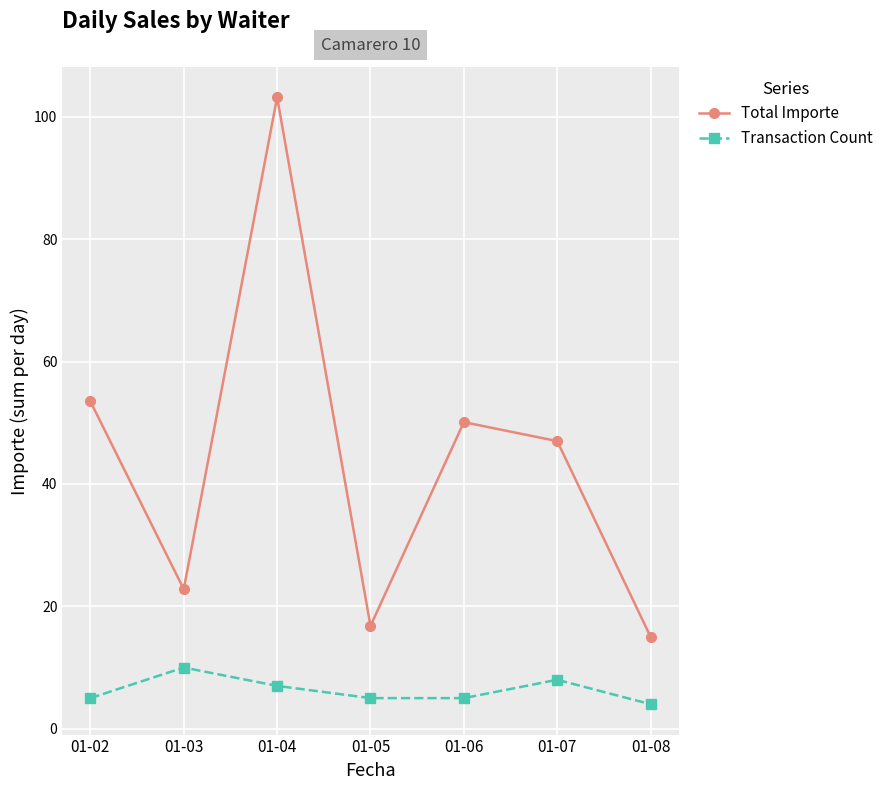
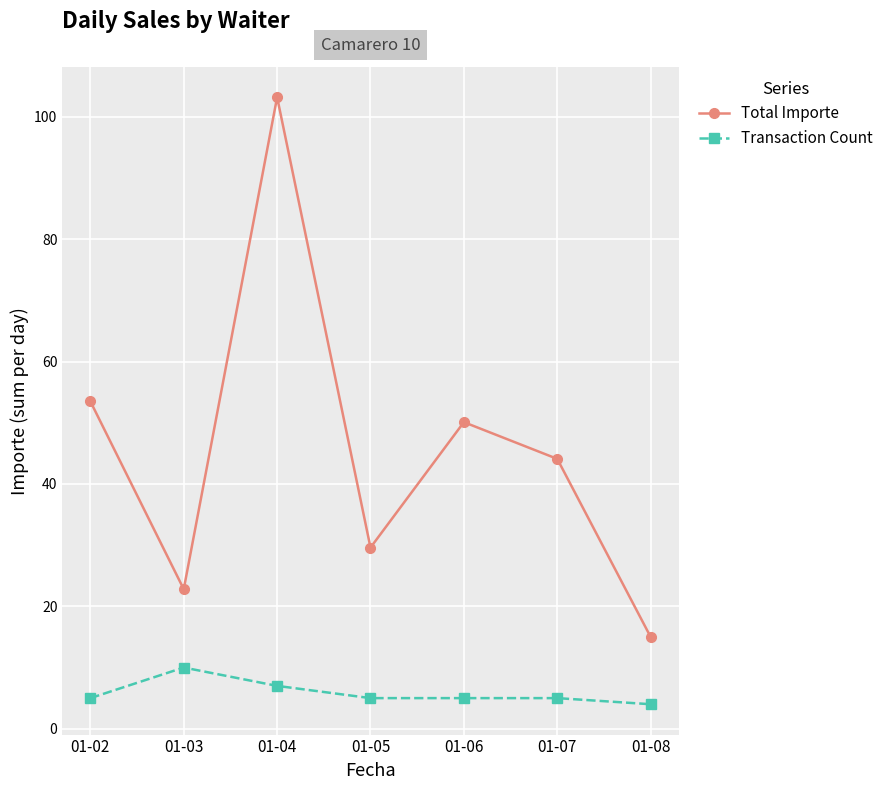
Total Importe, 01-05: 17 -> 30
Total Importe, 01-07: 47 -> 44
Transaction Count, 01-07: 8 -> 5
